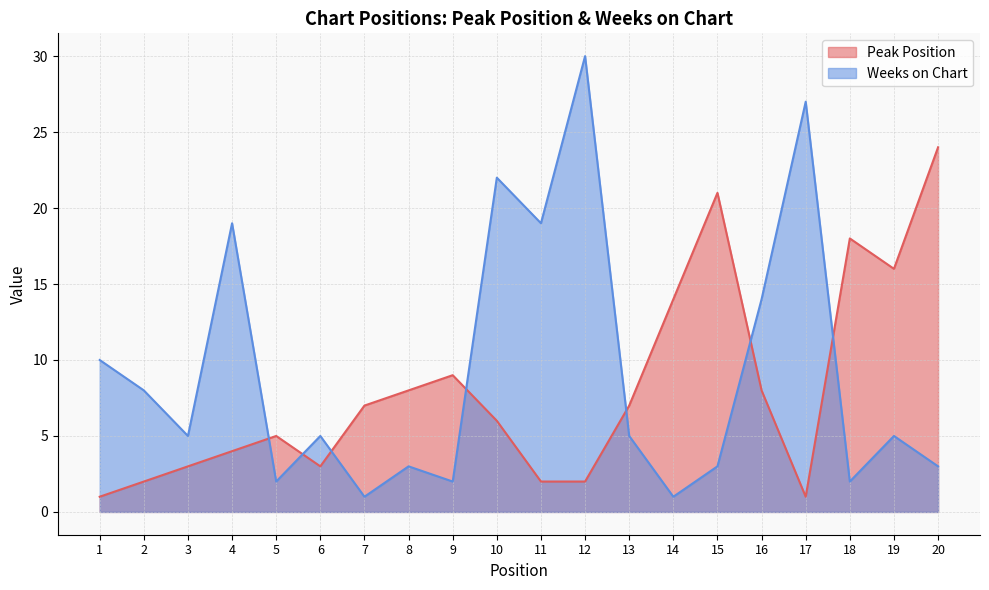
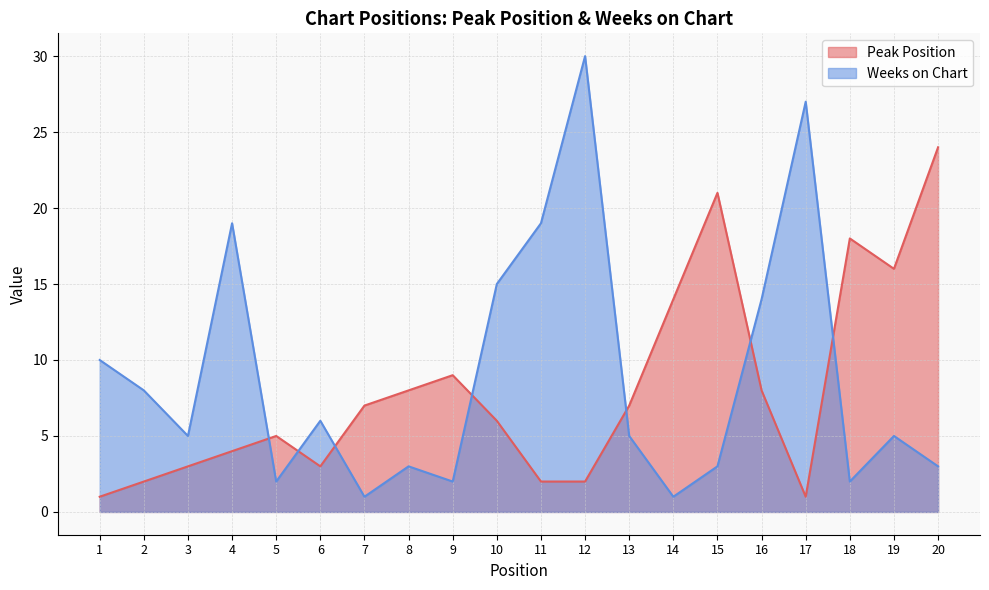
Weeks on Chart, 6: 5 -> 6
Weeks on Chart, 10: 22 -> 15
